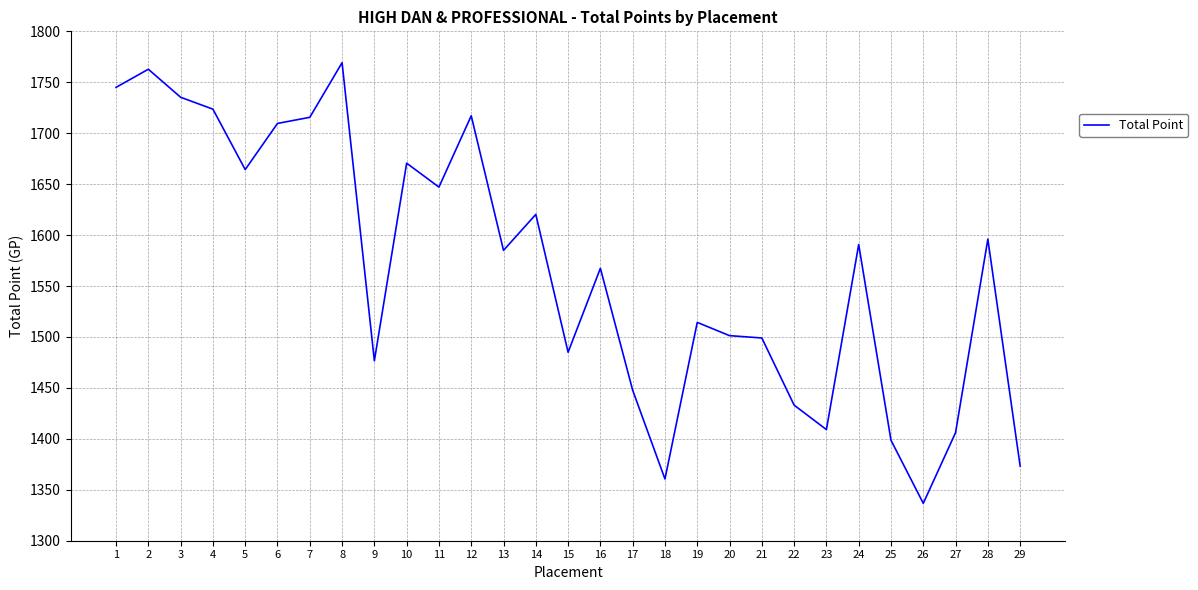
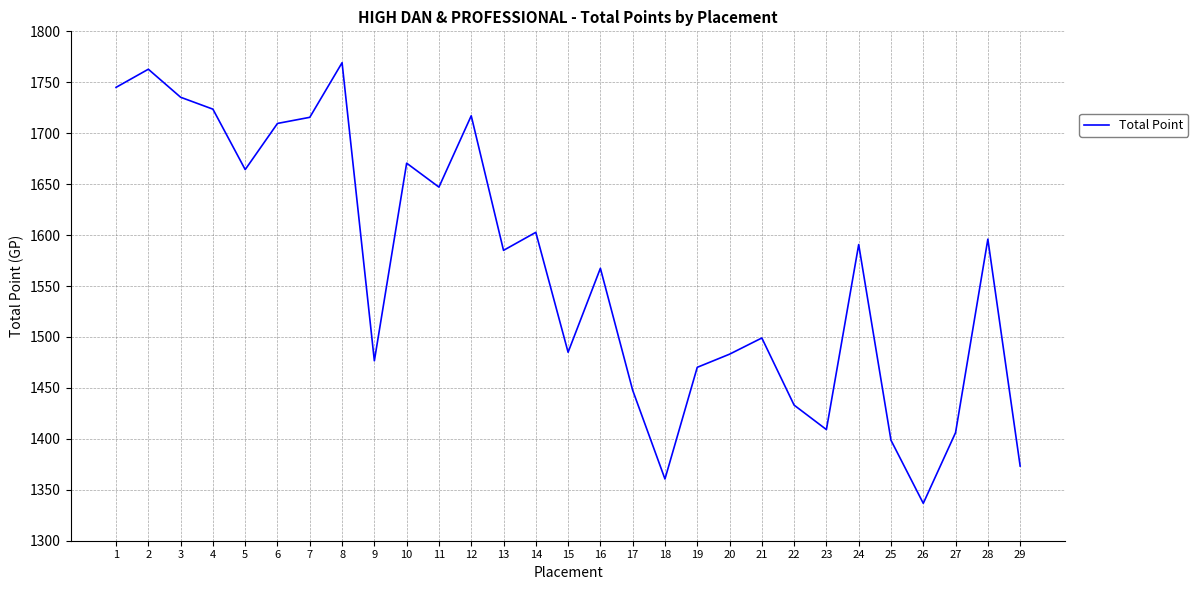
14: 1620 -> 1603
19: 1514 -> 1470
20: 1501 -> 1483
